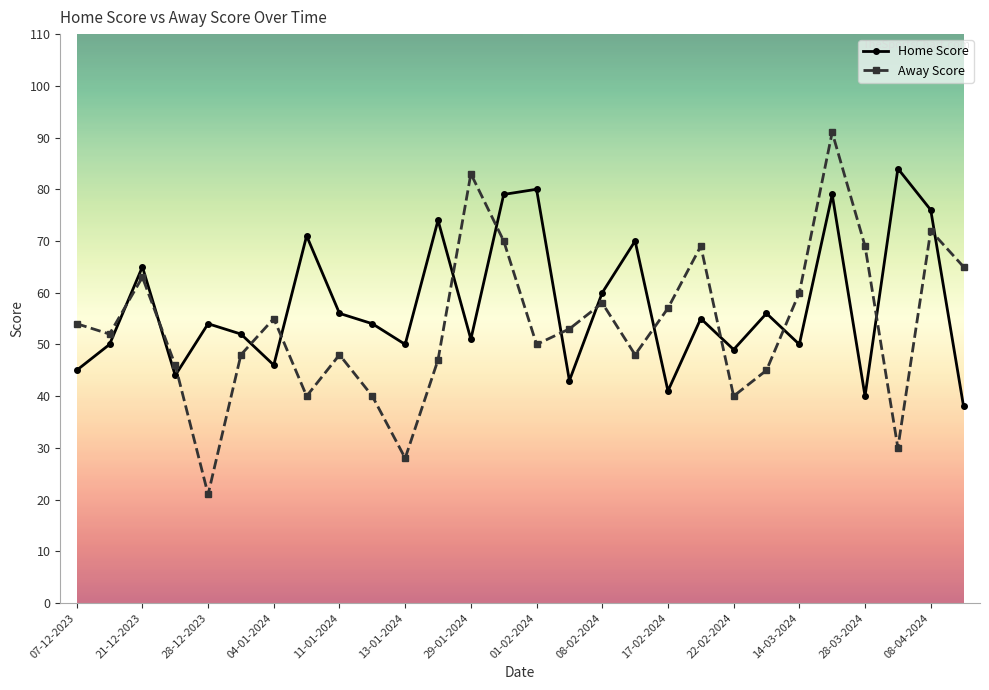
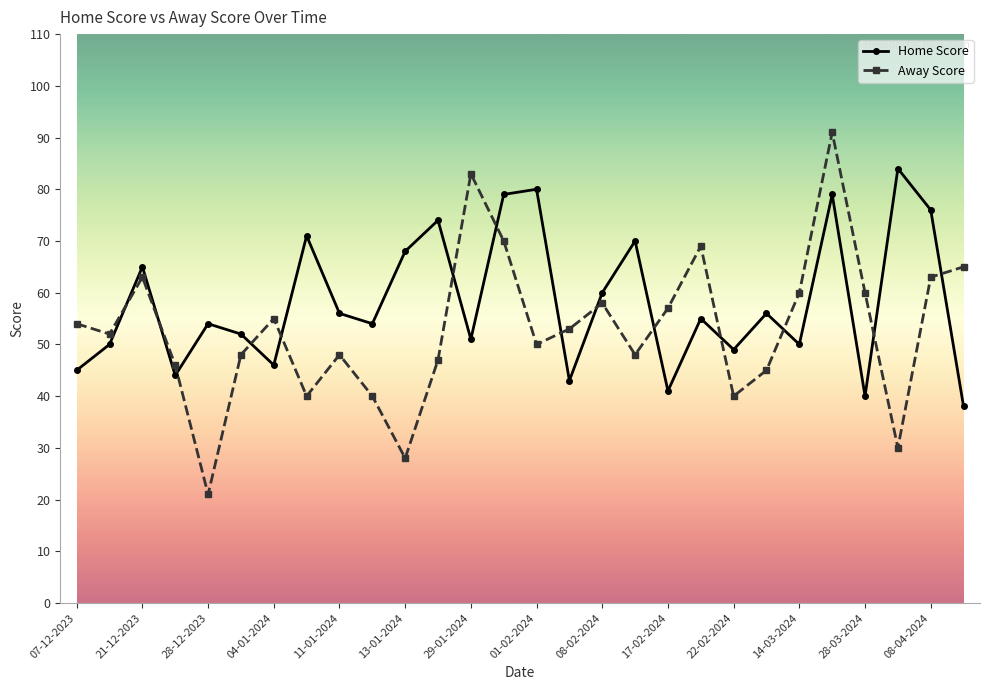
Home Score, 13-01-2024: 50 -> 68
Away Score, 28-03-2024: 69 -> 60
Away Score, 08-04-2024: 72 -> 63
